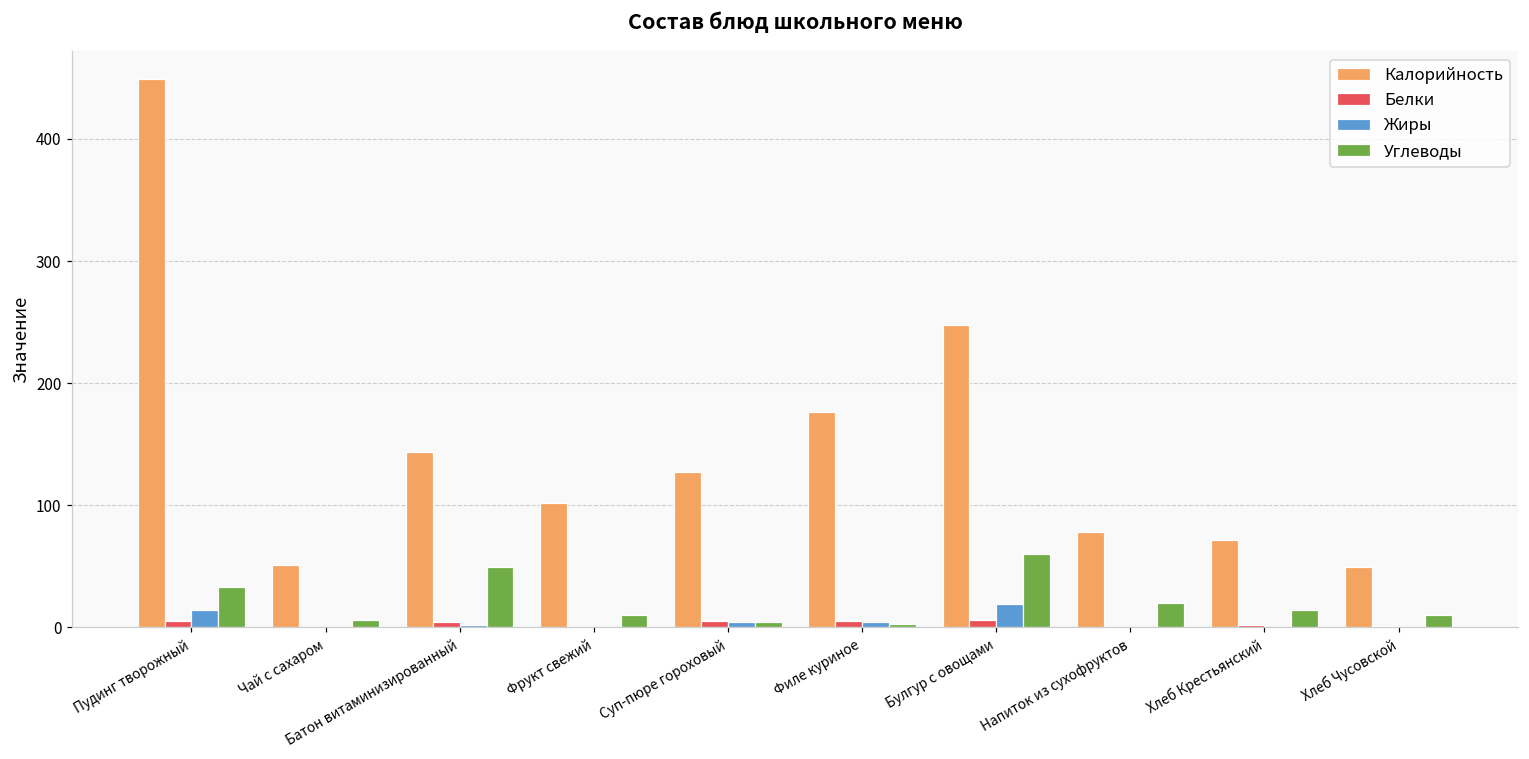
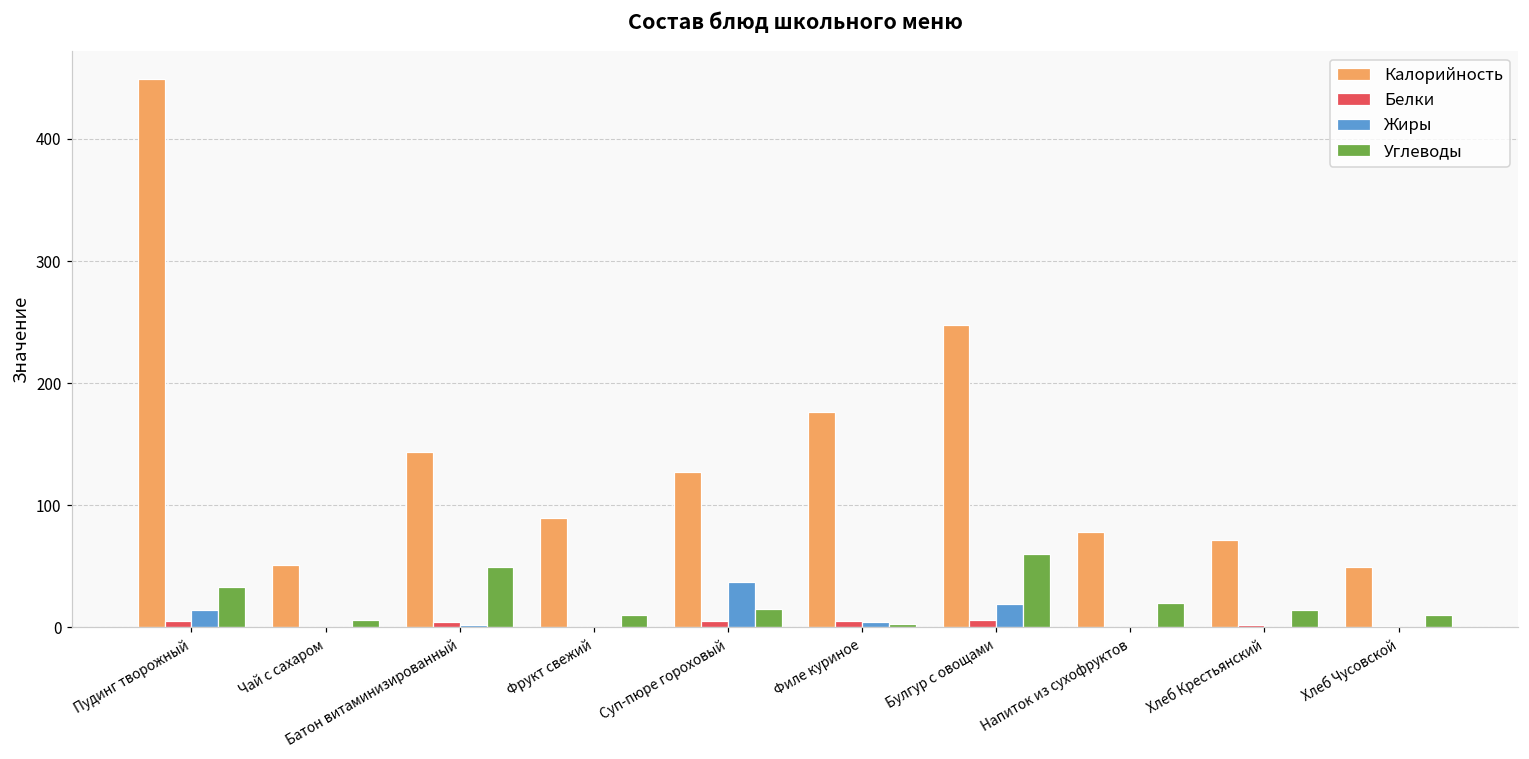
Калорийность, Фрукт свежий: 102 -> 90
Жиры, Суп-пюре гороховый: 4 -> 37
Углеводы, Суп-пюре гороховый: 5 -> 15
